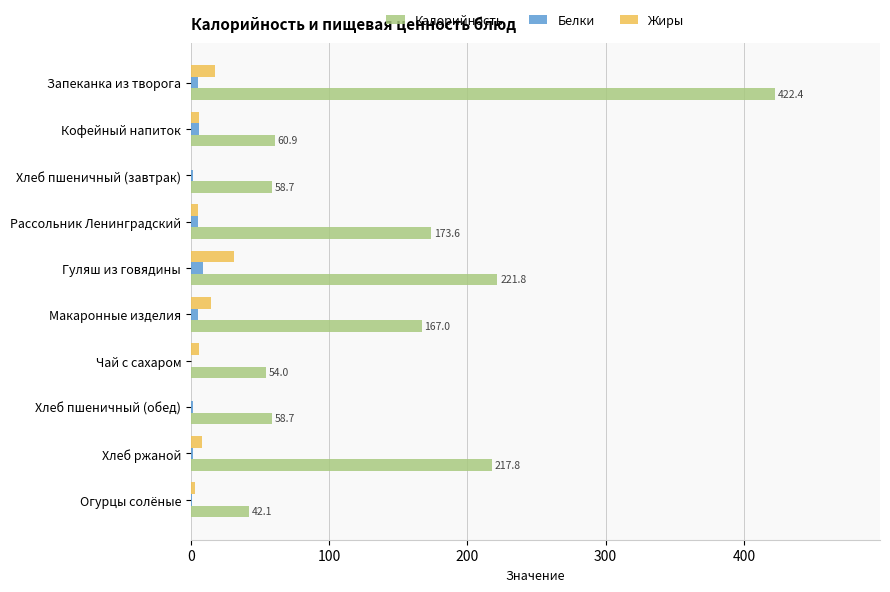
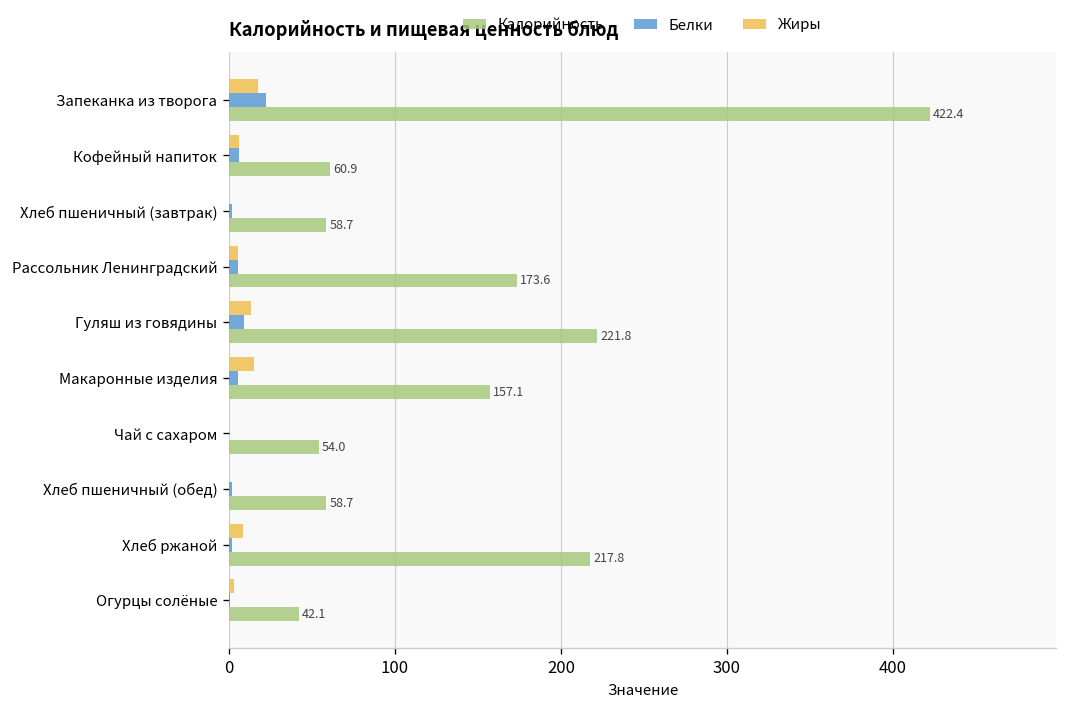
Белки, Запеканка из творога: 5 -> 22
Жиры, Гуляш из говядины: 31 -> 13
Калорийность, Макаронные изделия: 167.0 -> 157.1
Жиры, Чай с сахаром: 6 -> 0
